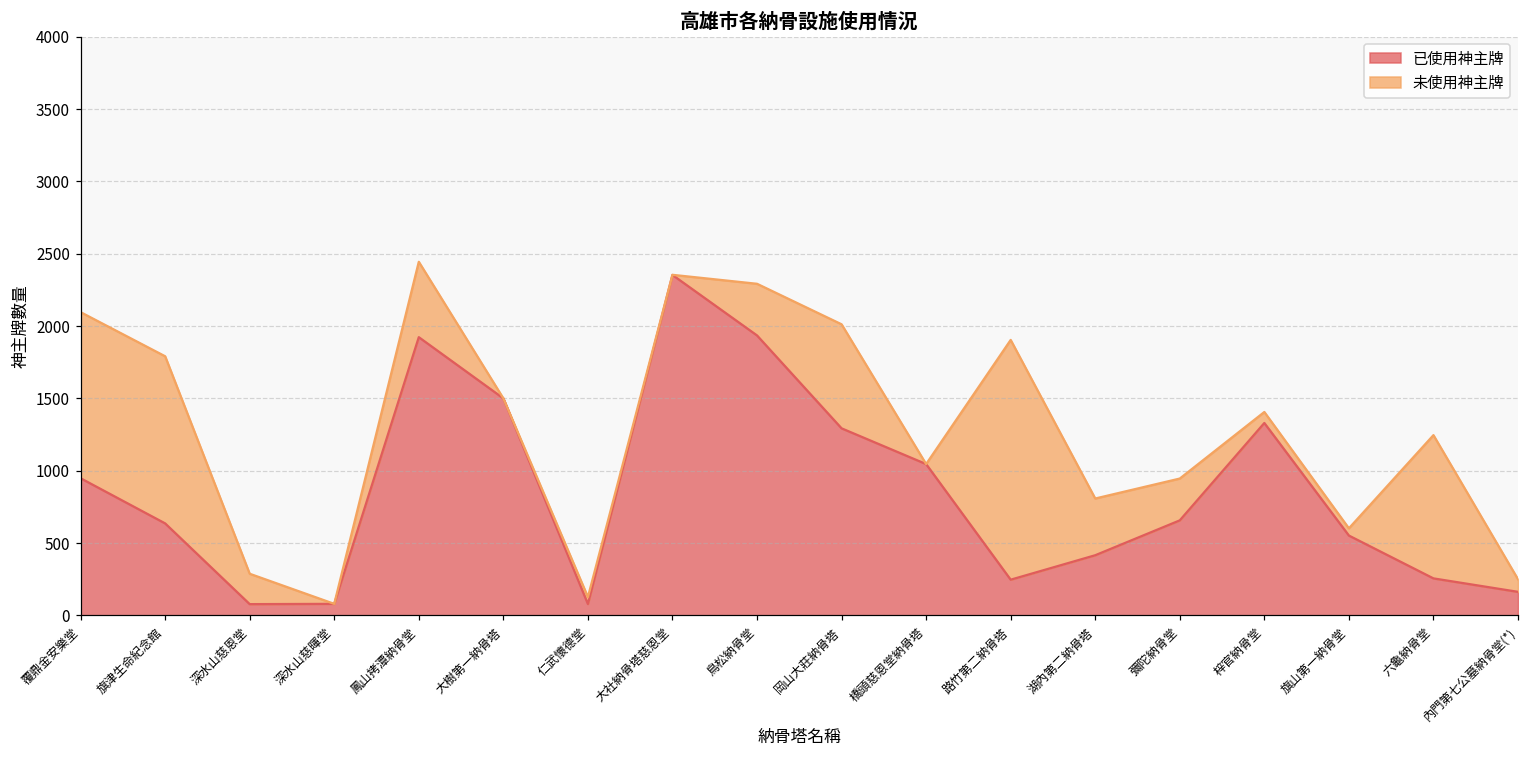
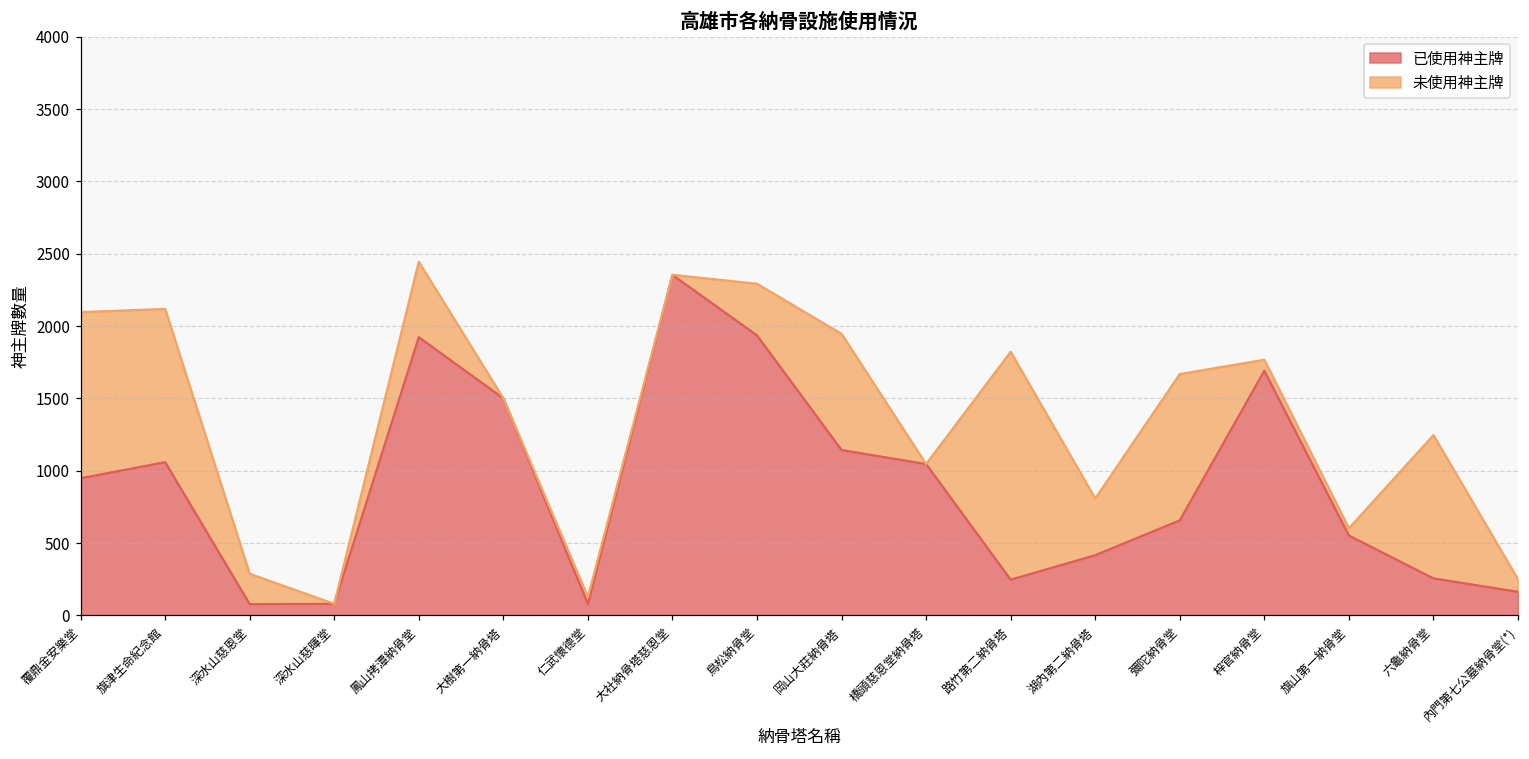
已使用神主牌, 旗津生命紀念館: 640 -> 1060
未使用神主牌, 旗津生命紀念館: 1160 -> 1060
已使用神主牌, 岡山大莊納骨塔: 1290 -> 1140
未使用神主牌, 岡山大莊納骨塔: 720 -> 800
未使用神主牌, 路竹第二納骨塔: 1660 -> 1580
未使用神主牌, 彌陀納骨堂: 290 -> 1010
已使用神主牌, 梓官納骨堂: 1330 -> 1690
